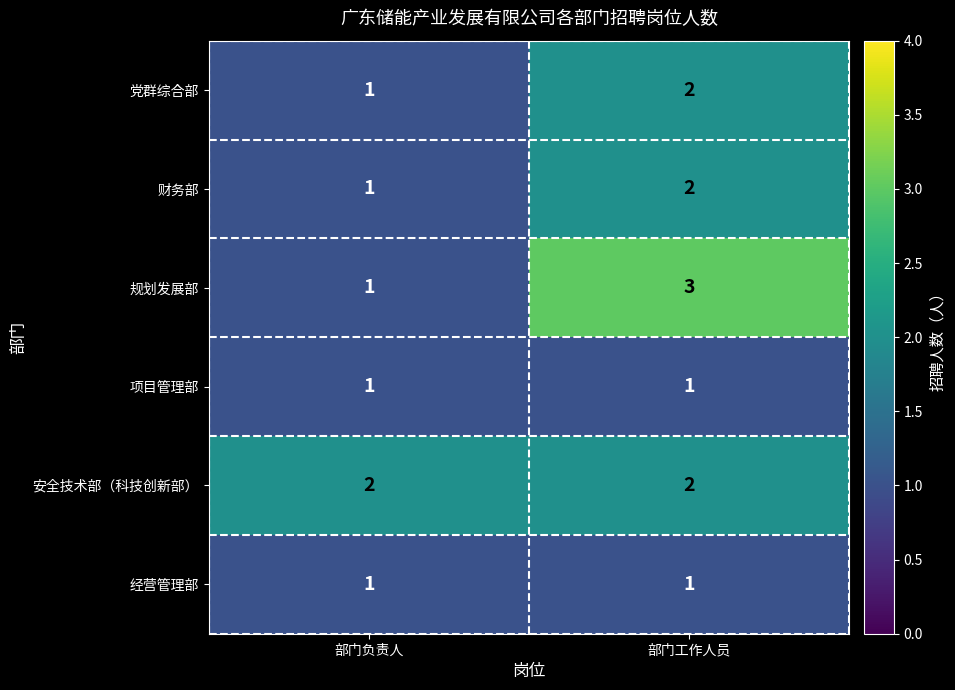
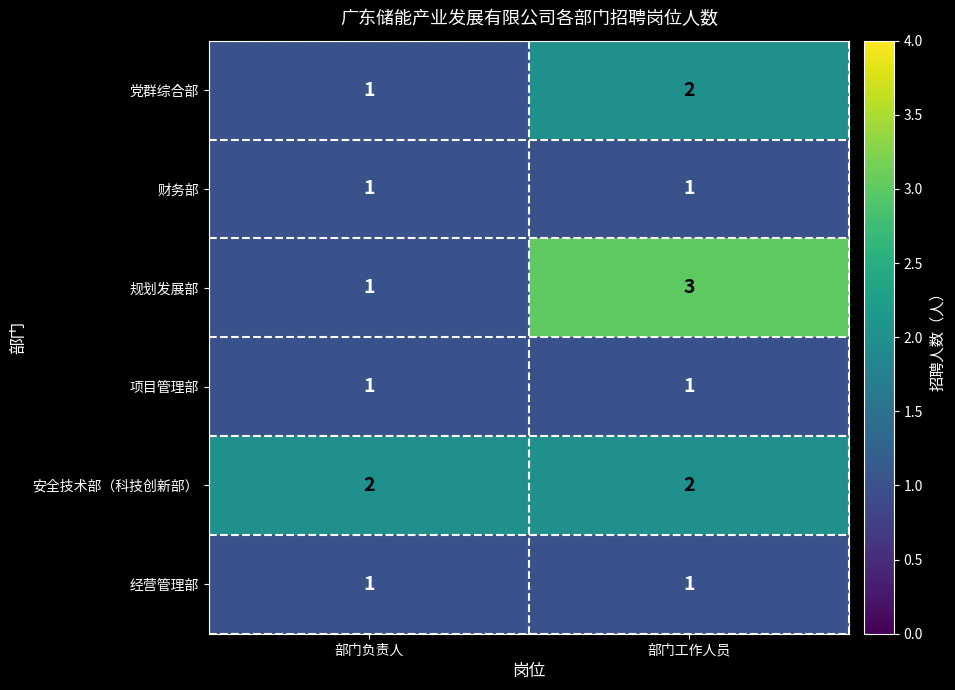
财务部, 部门工作人员: 2 -> 1
